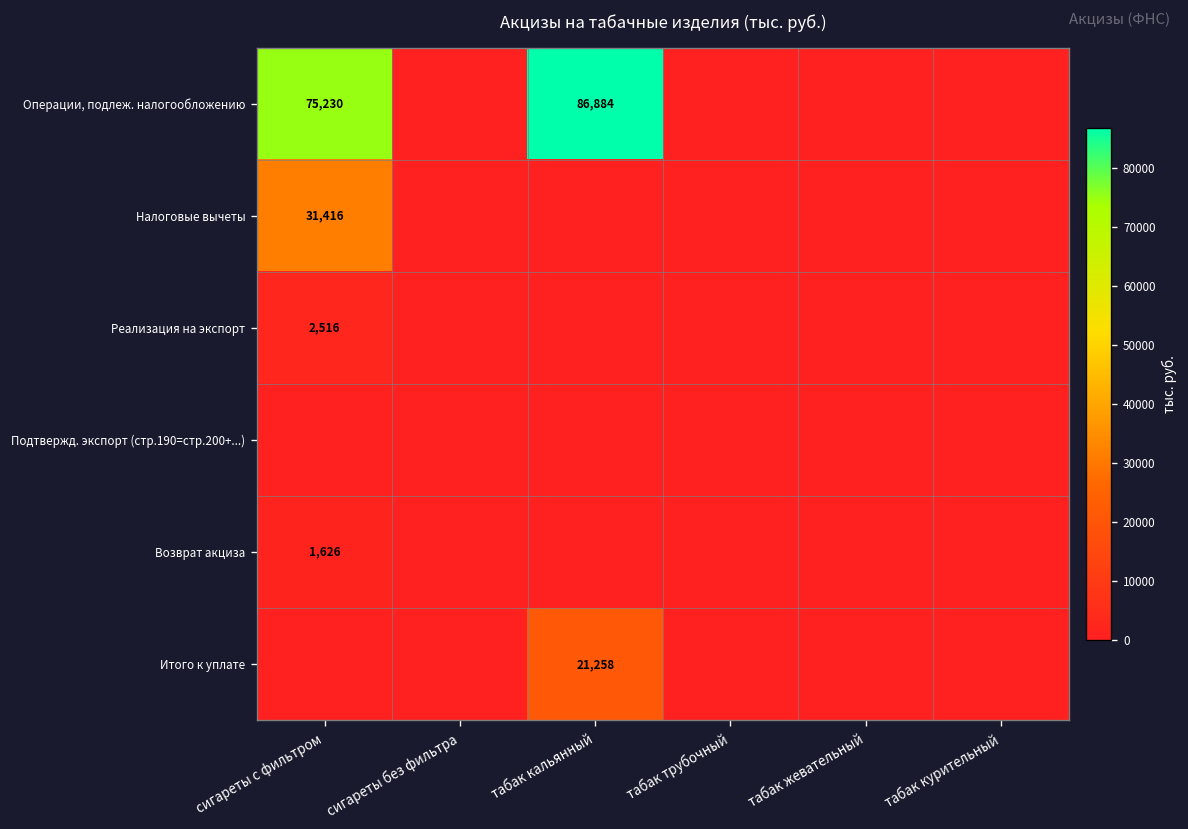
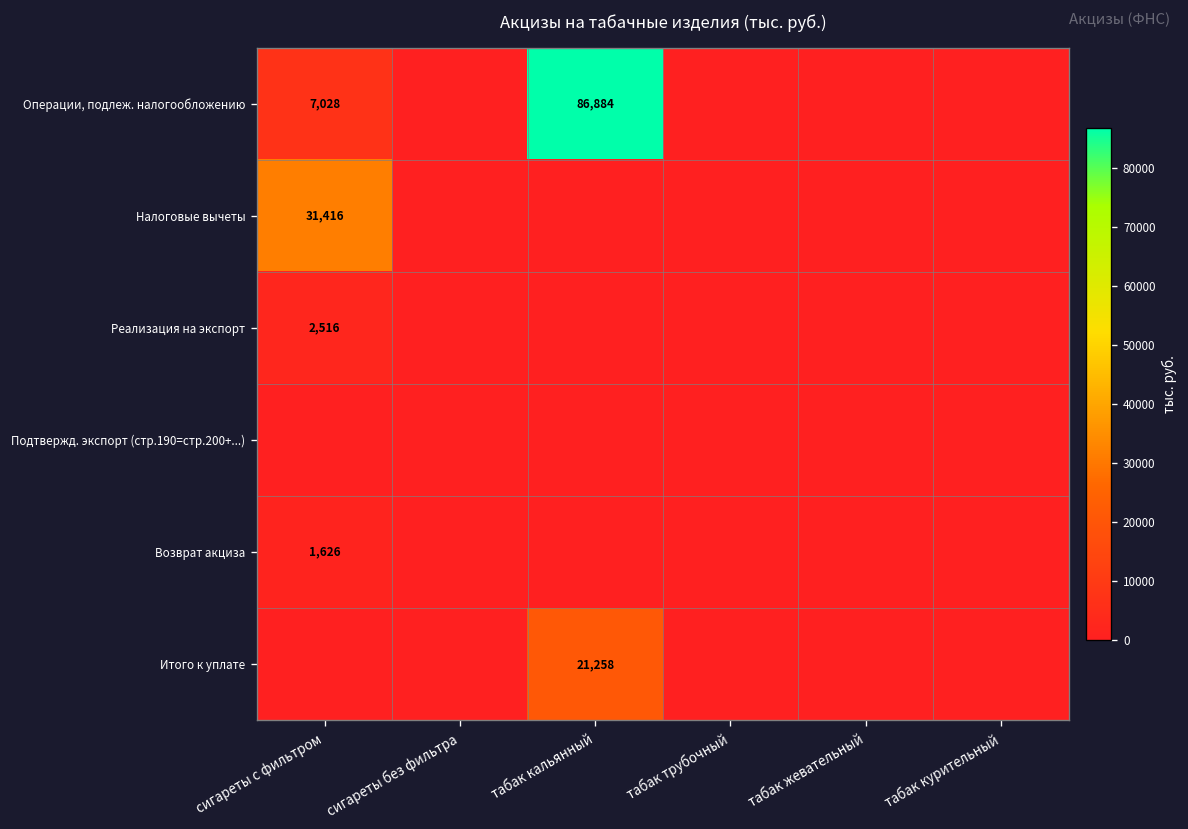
Операции, подлеж. налогообложению, сигареты с фильтром: 75,230 -> 7,028
